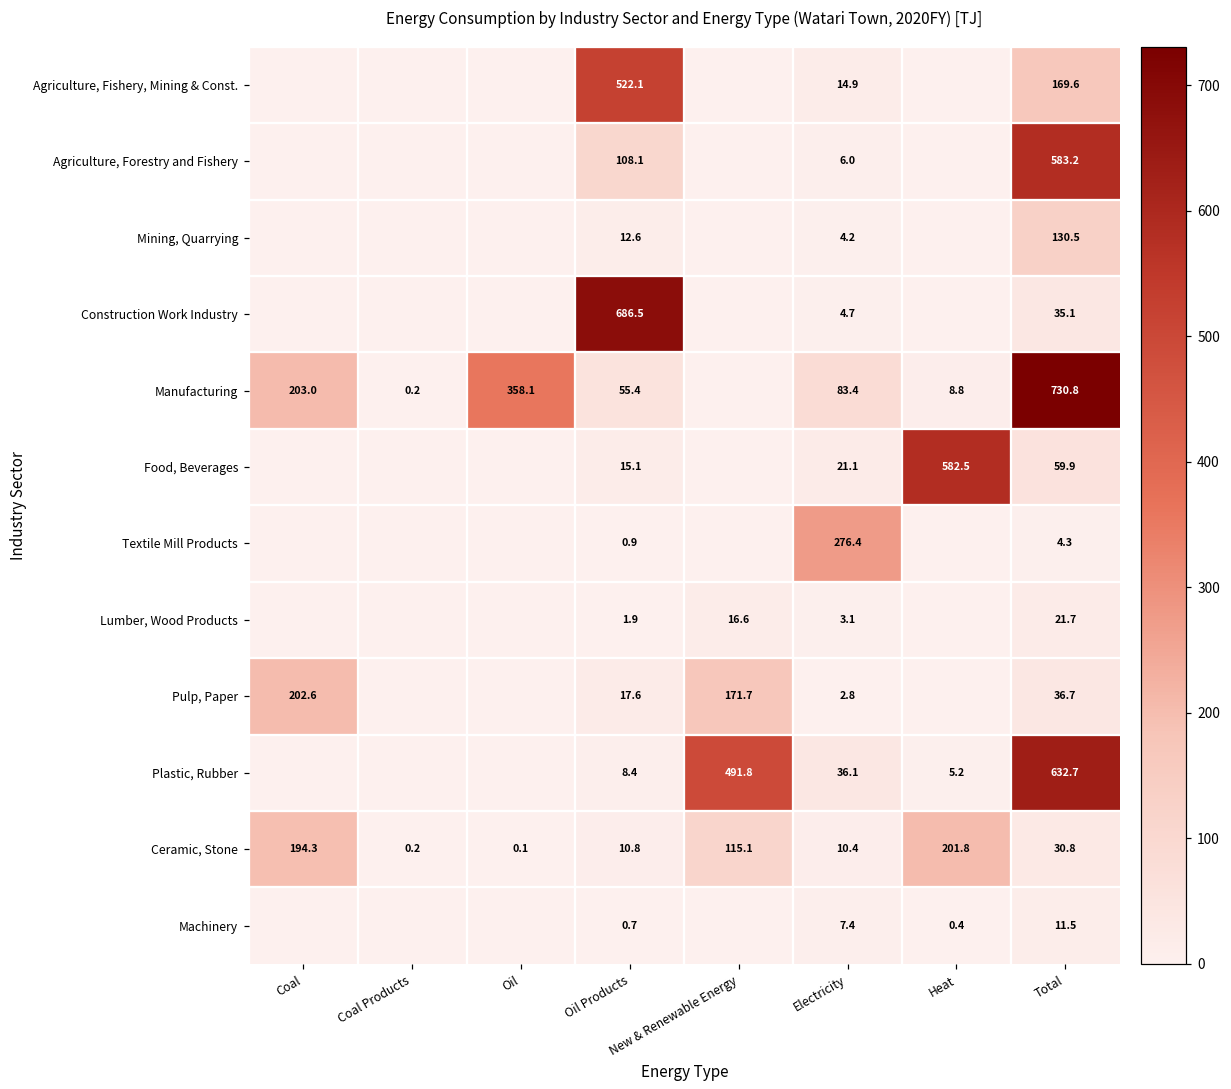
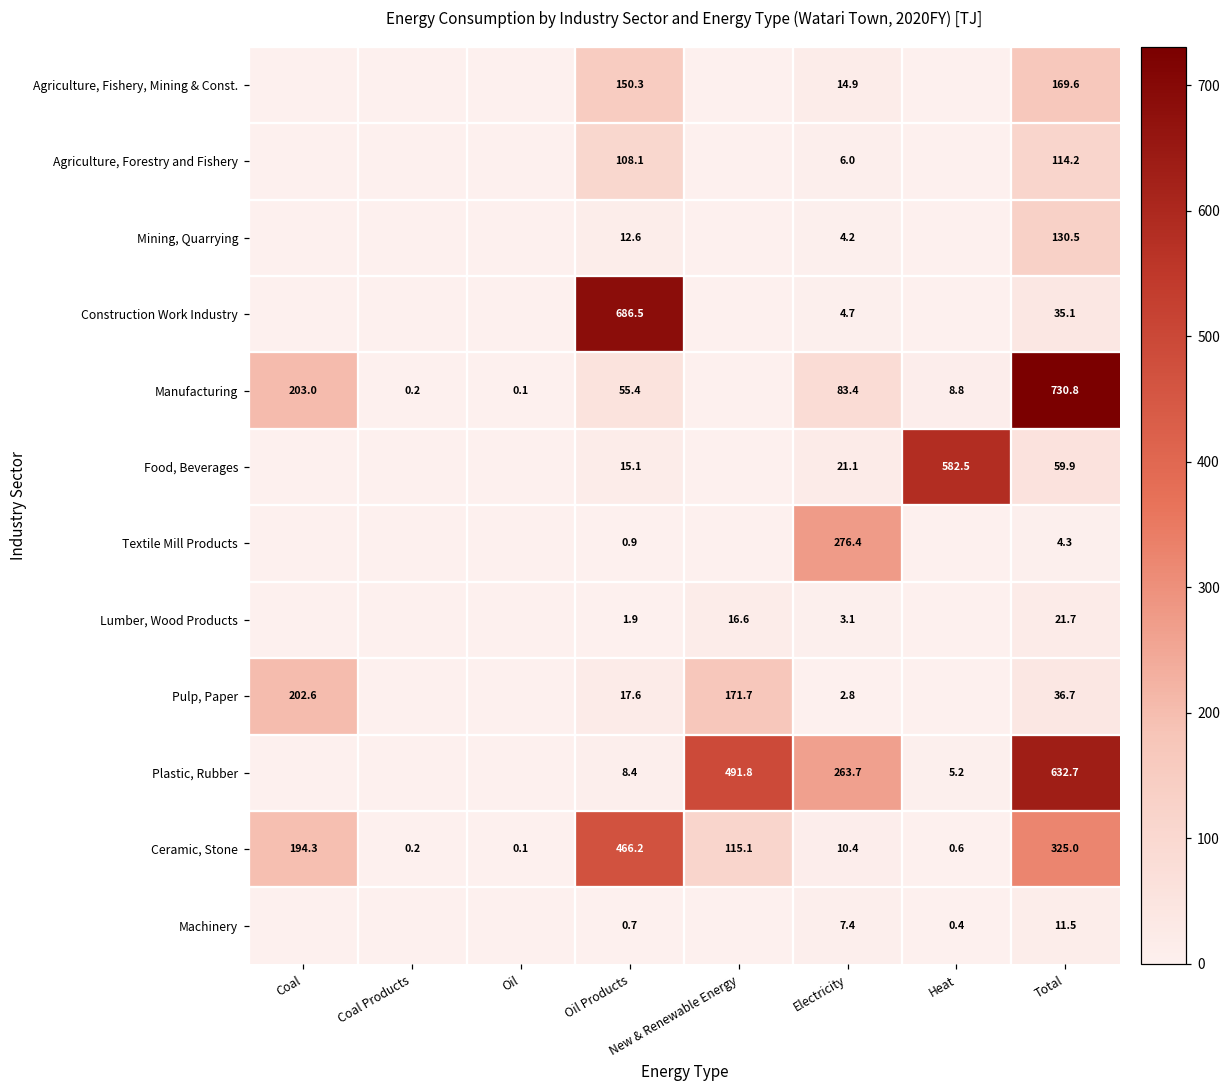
Agriculture, Fishery, Mining & Const., Oil Products: 522.1 -> 150.3
Agriculture, Forestry and Fishery, Total: 583.2 -> 114.2
Manufacturing, Oil: 358.1 -> 0.1
Plastic, Rubber, Electricity: 36.1 -> 263.7
Ceramic, Stone, Oil Products: 10.8 -> 466.2
Ceramic, Stone, Heat: 201.8 -> 0.6
Ceramic, Stone, Total: 30.8 -> 325.0
